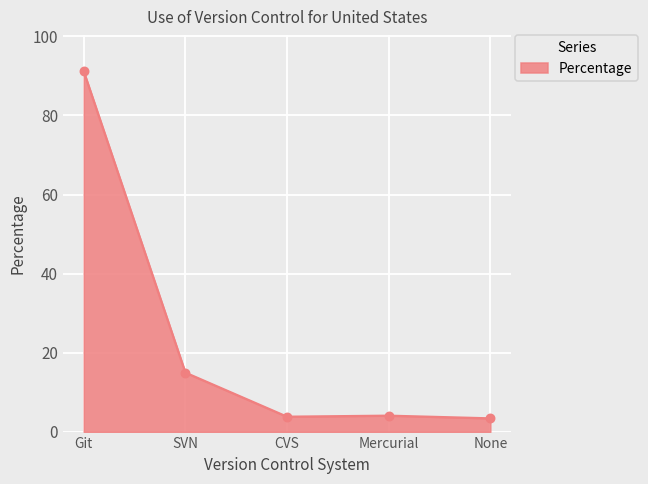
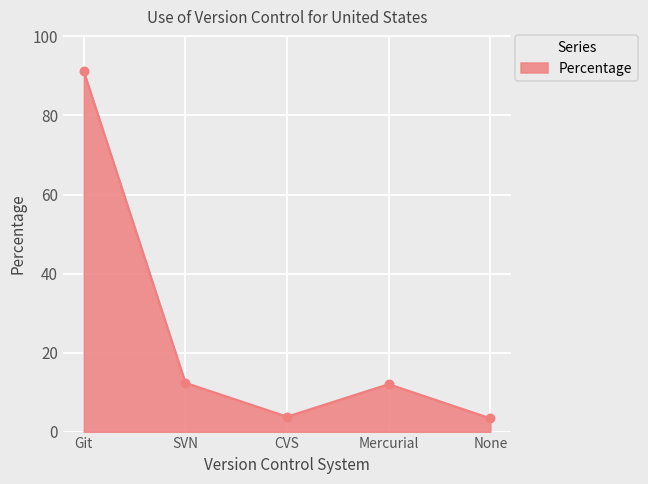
SVN: 15 -> 12
Mercurial: 4 -> 12
